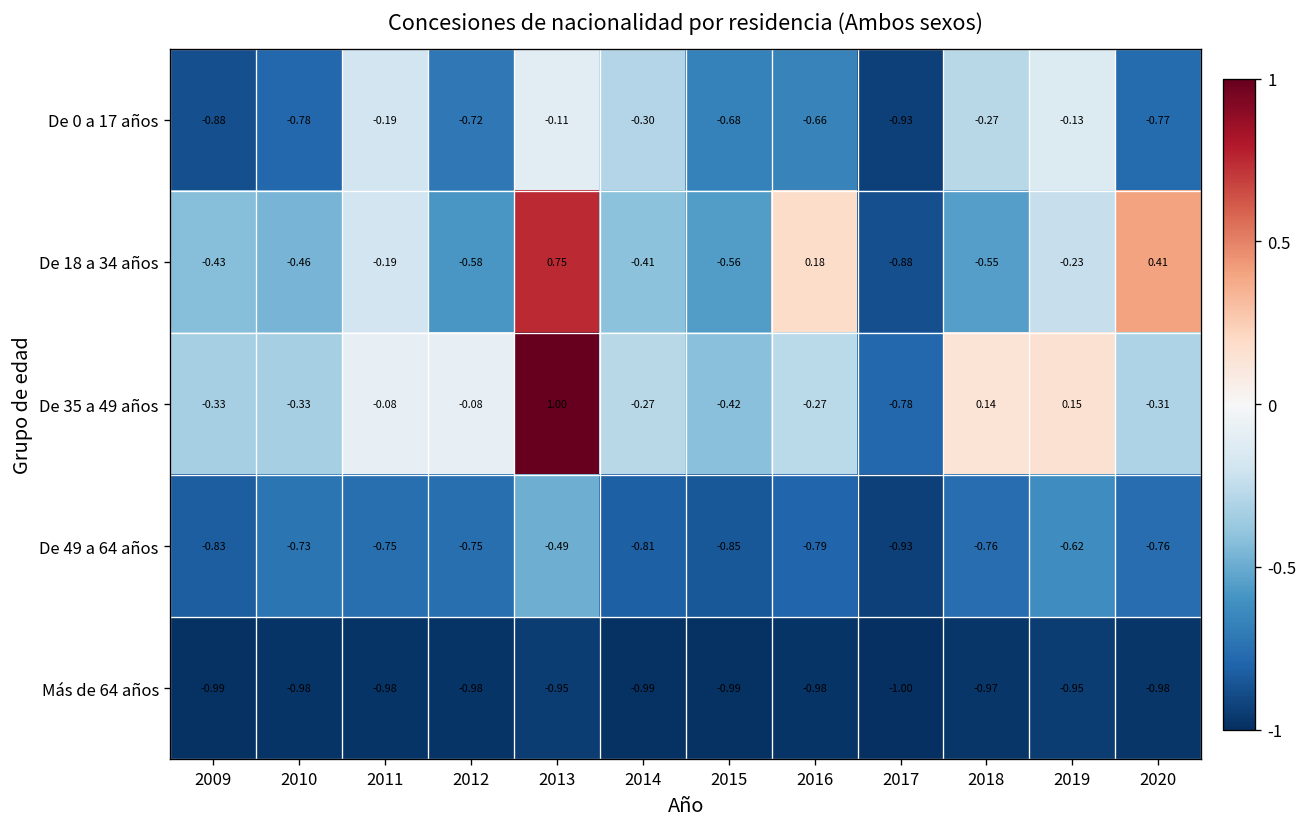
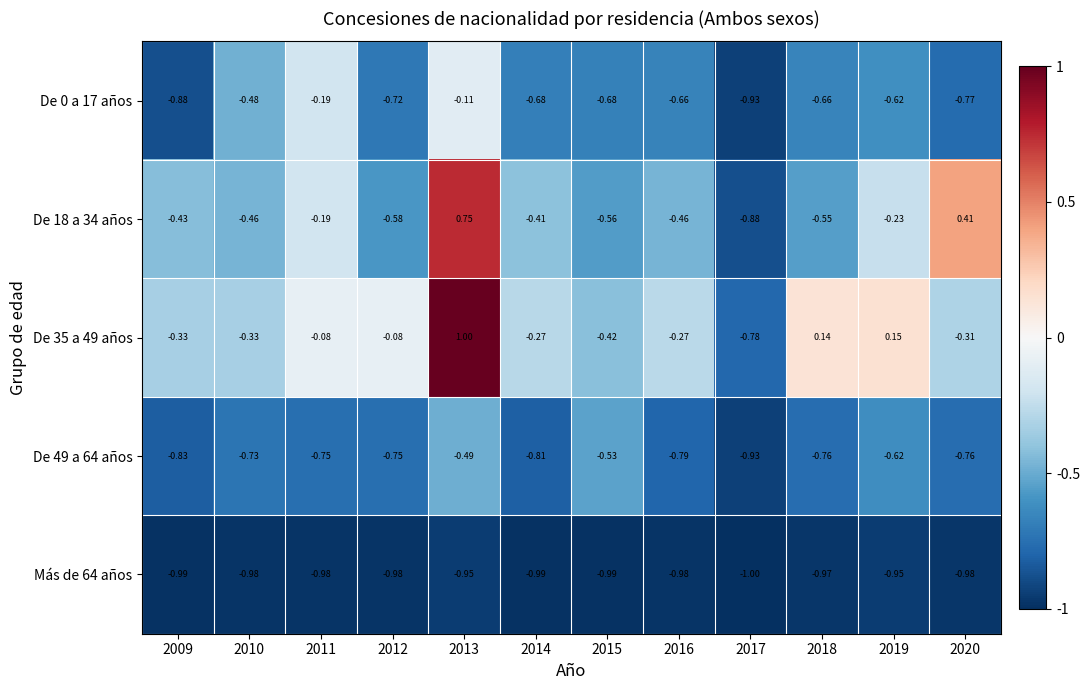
De 0 a 17 años, 2010: -0.78 -> -0.48
De 0 a 17 años, 2014: -0.30 -> -0.68
De 0 a 17 años, 2018: -0.27 -> -0.66
De 0 a 17 años, 2019: -0.13 -> -0.62
De 18 a 34 años, 2016: 0.18 -> -0.46
De 49 a 64 años, 2015: -0.85 -> -0.53
